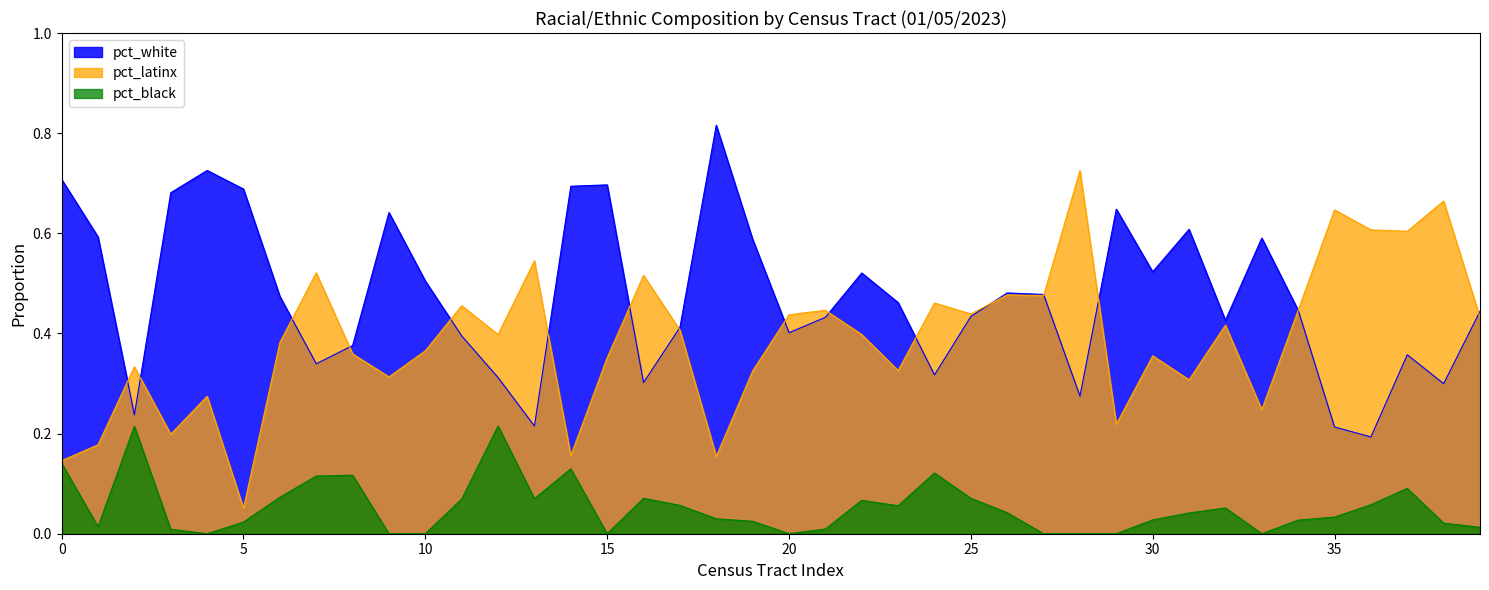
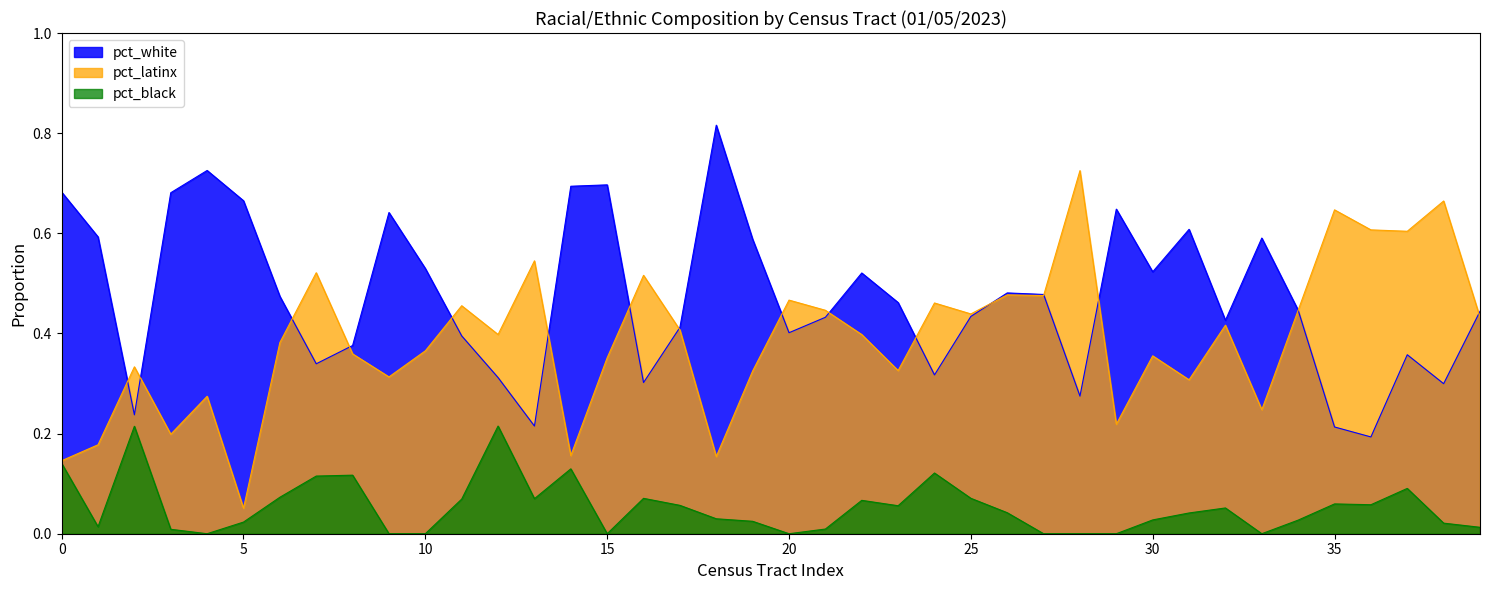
pct_white, 0: 0.71 -> 0.68
pct_white, 5: 0.69 -> 0.67
pct_white, 10: 0.50 -> 0.53
pct_latinx, 20: 0.44 -> 0.47
pct_black, 35: 0.03 -> 0.06
